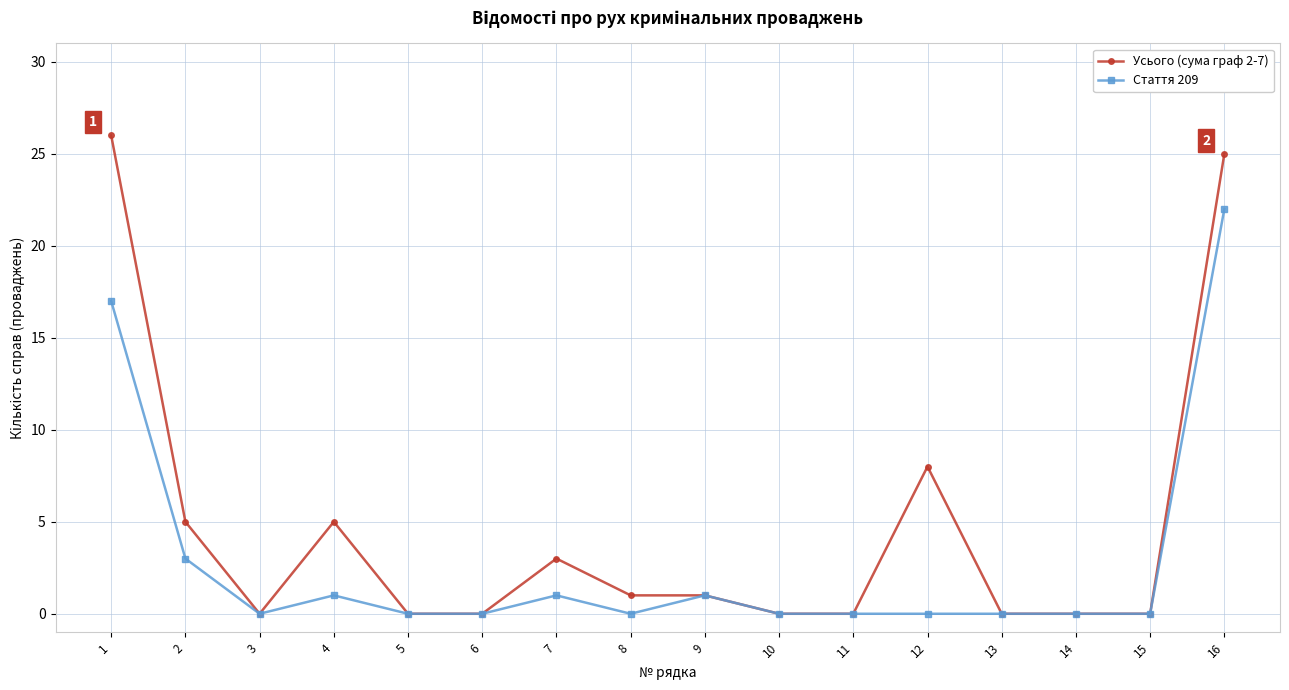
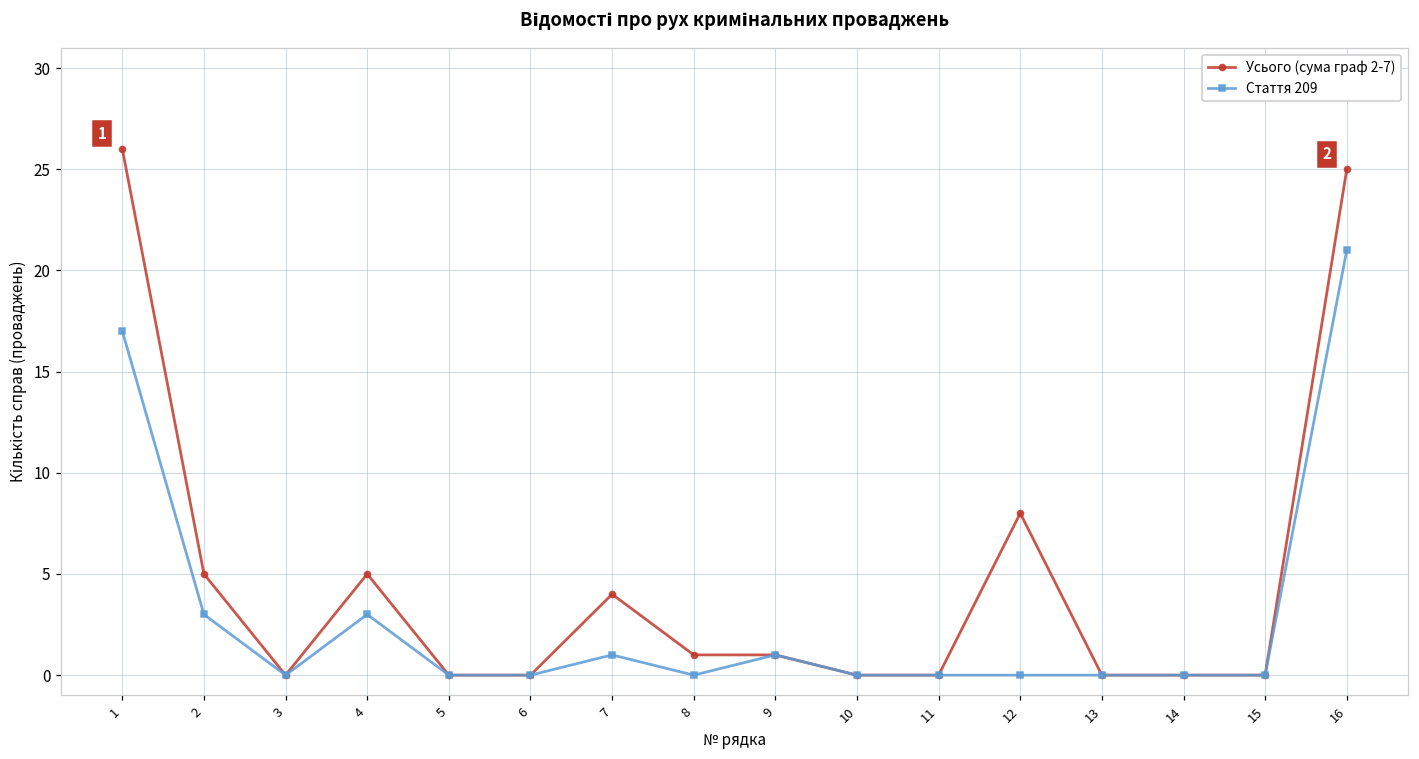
Стаття 209, 4: 1 -> 3
Усього (сума граф 2-7), 7: 3 -> 4
Стаття 209, 16: 22 -> 21
